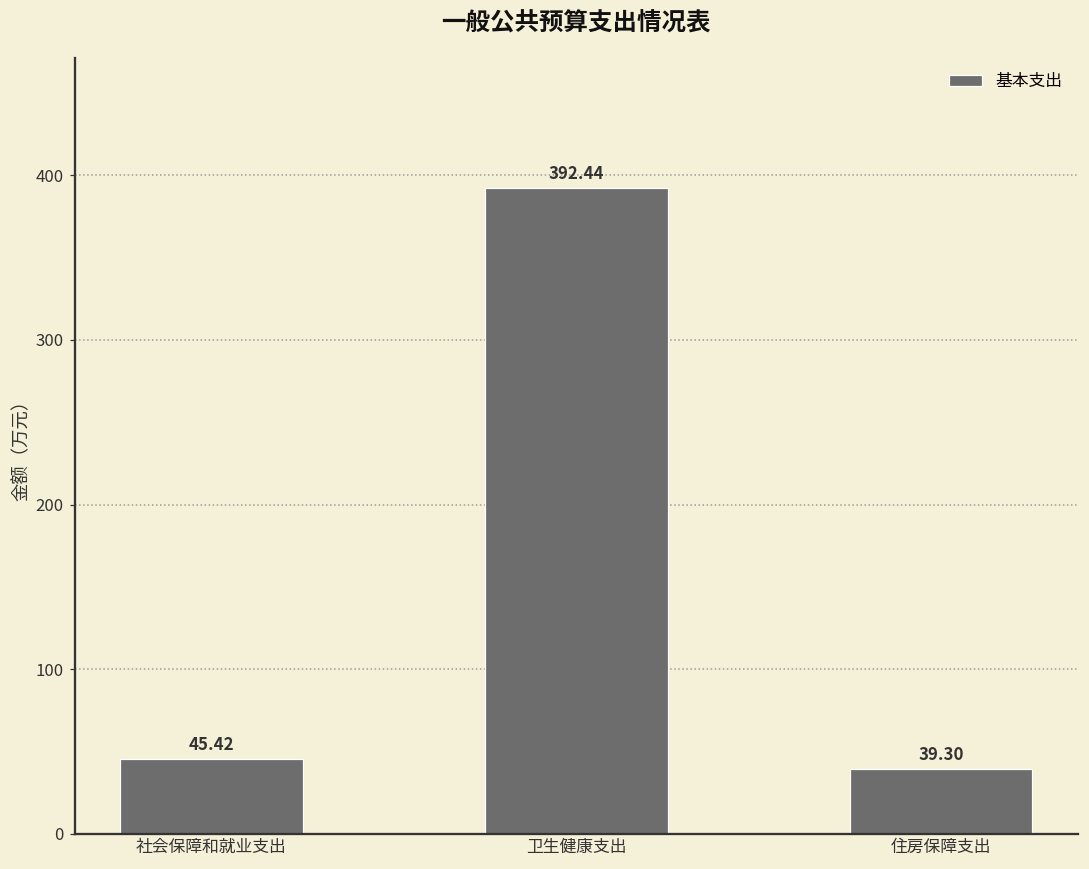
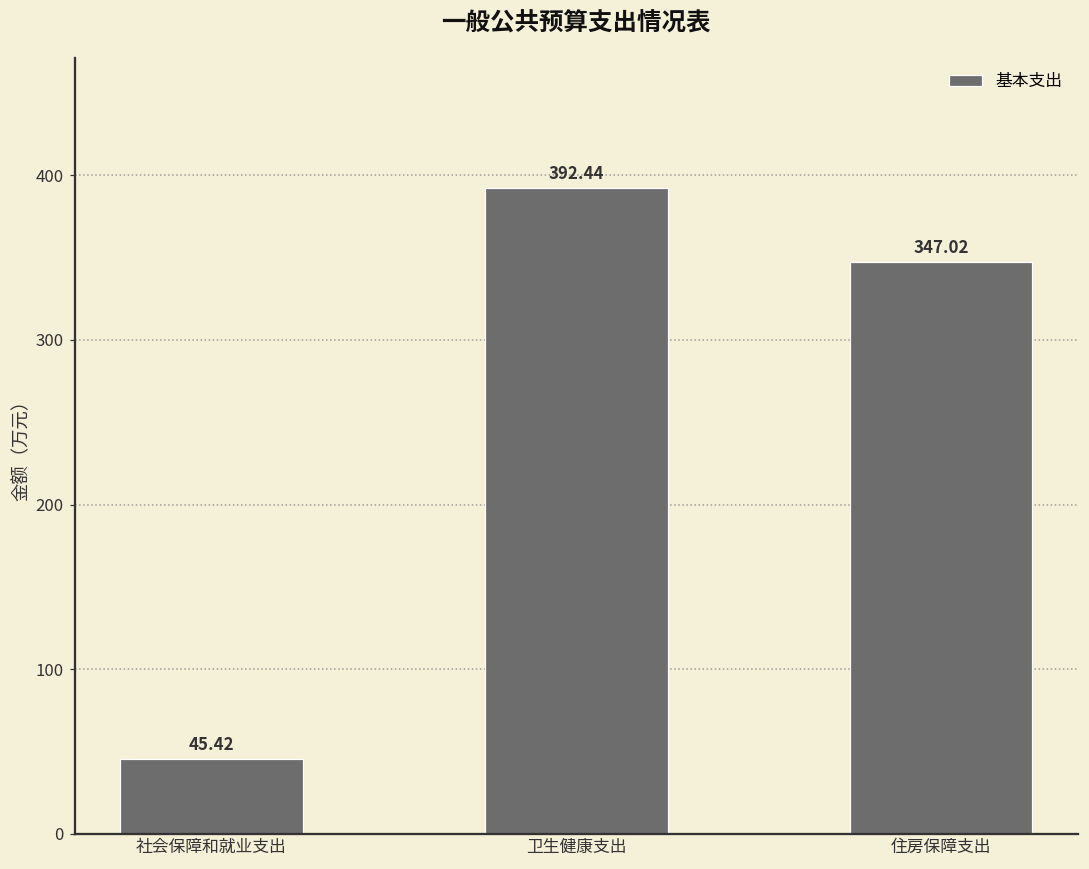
住房保障支出: 39.30 -> 347.02
